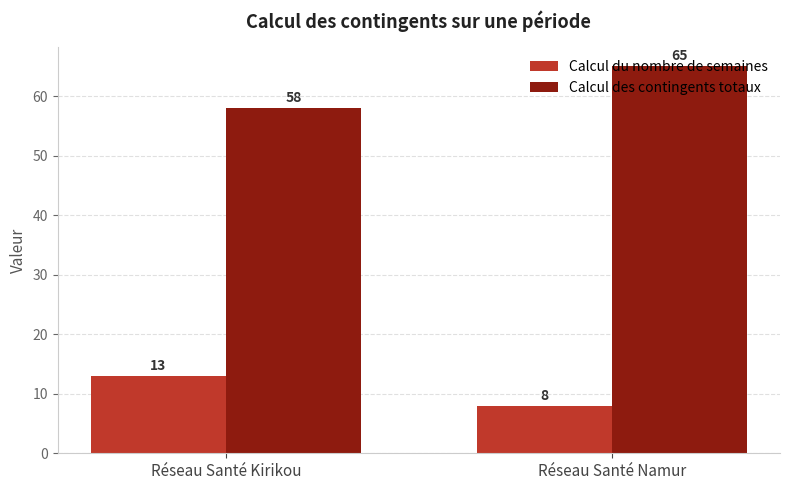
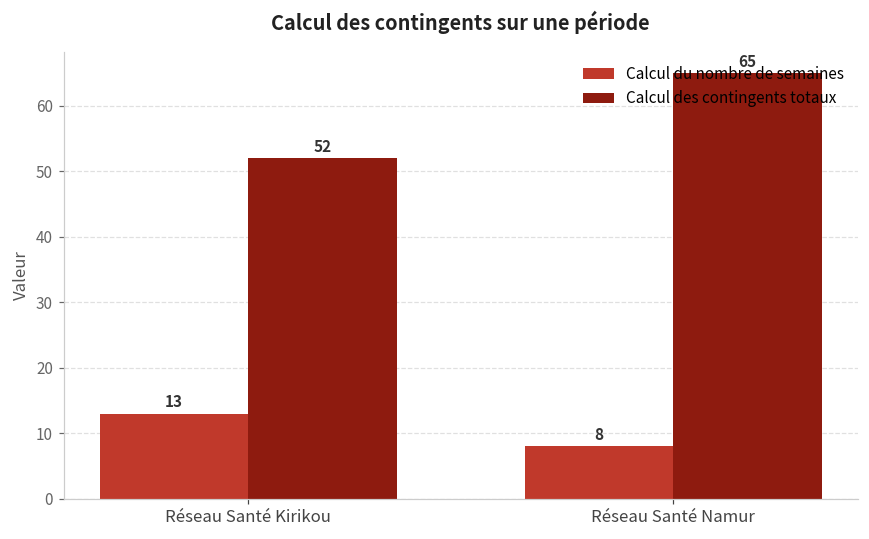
Calcul des contingents totaux, Réseau Santé Kirikou: 58 -> 52
